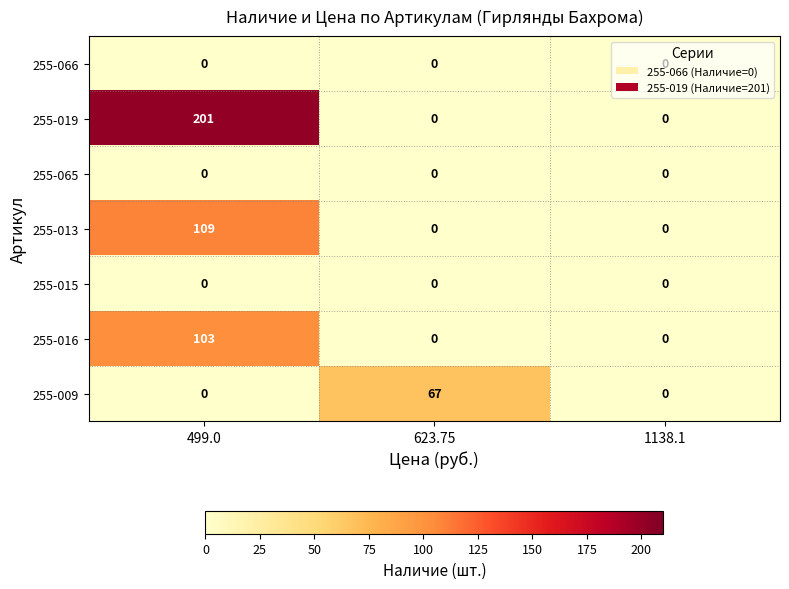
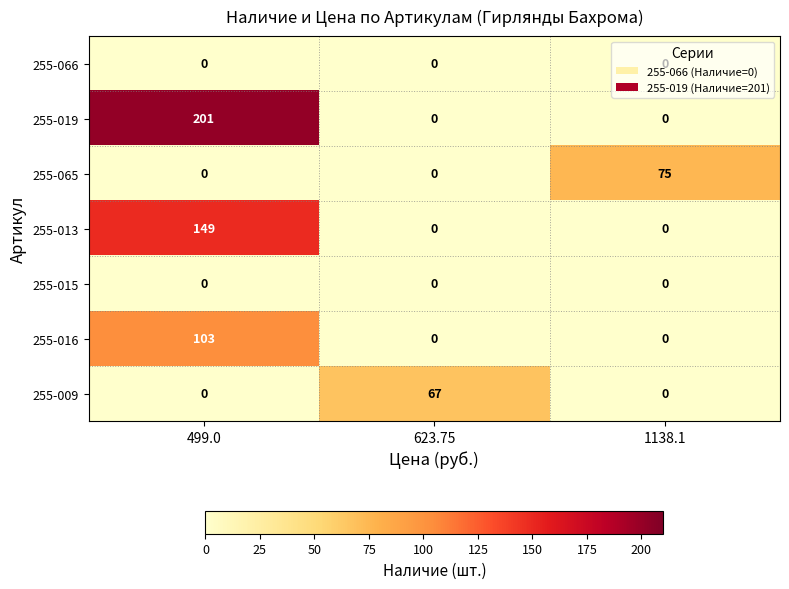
255-065, 1138.1: 0 -> 75
255-013, 499.0: 109 -> 149
